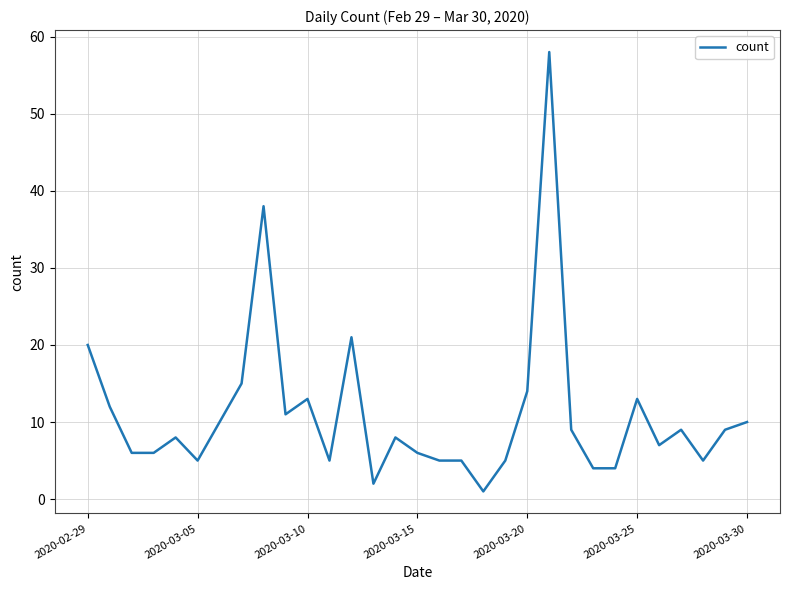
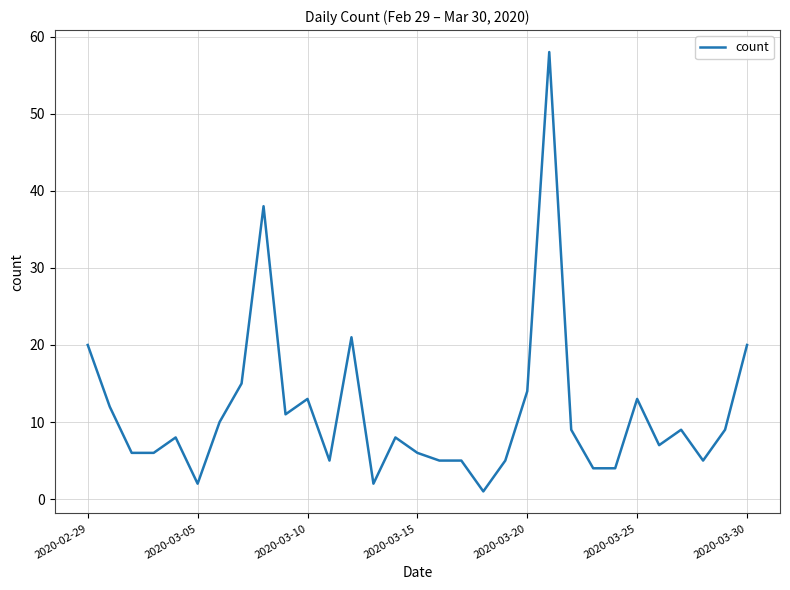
2020-03-05: 5 -> 2
2020-03-30: 10 -> 20
